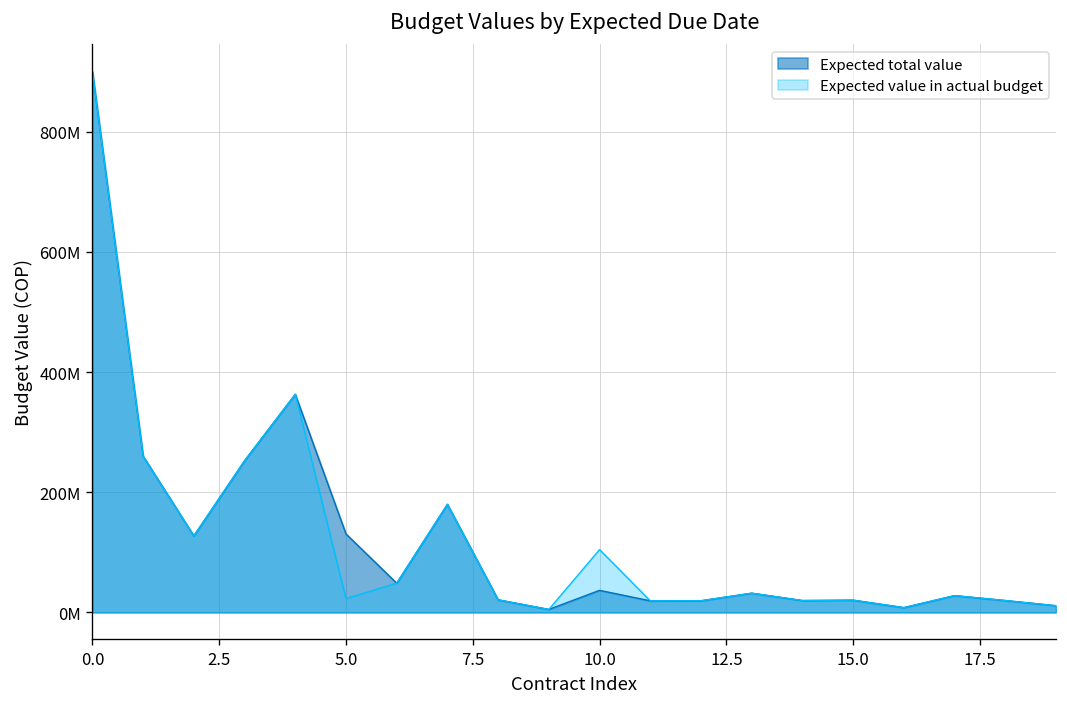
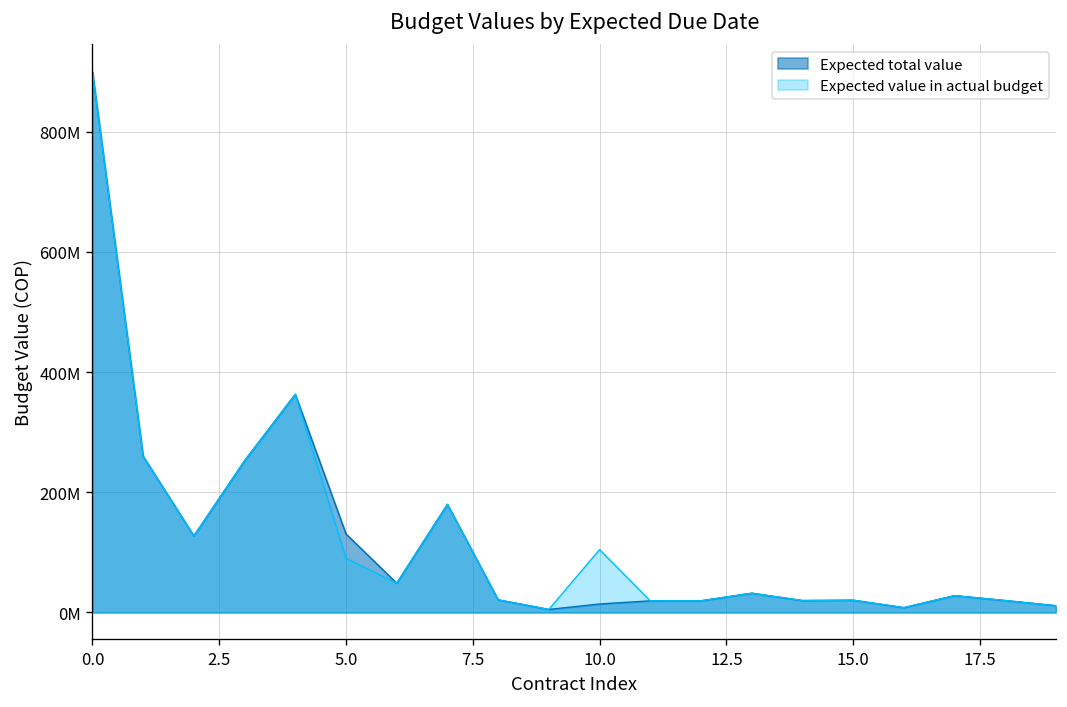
Expected value in actual budget, 5.0: 20000000 -> 90000000
Expected total value, 10.0: 40000000 -> 10000000
